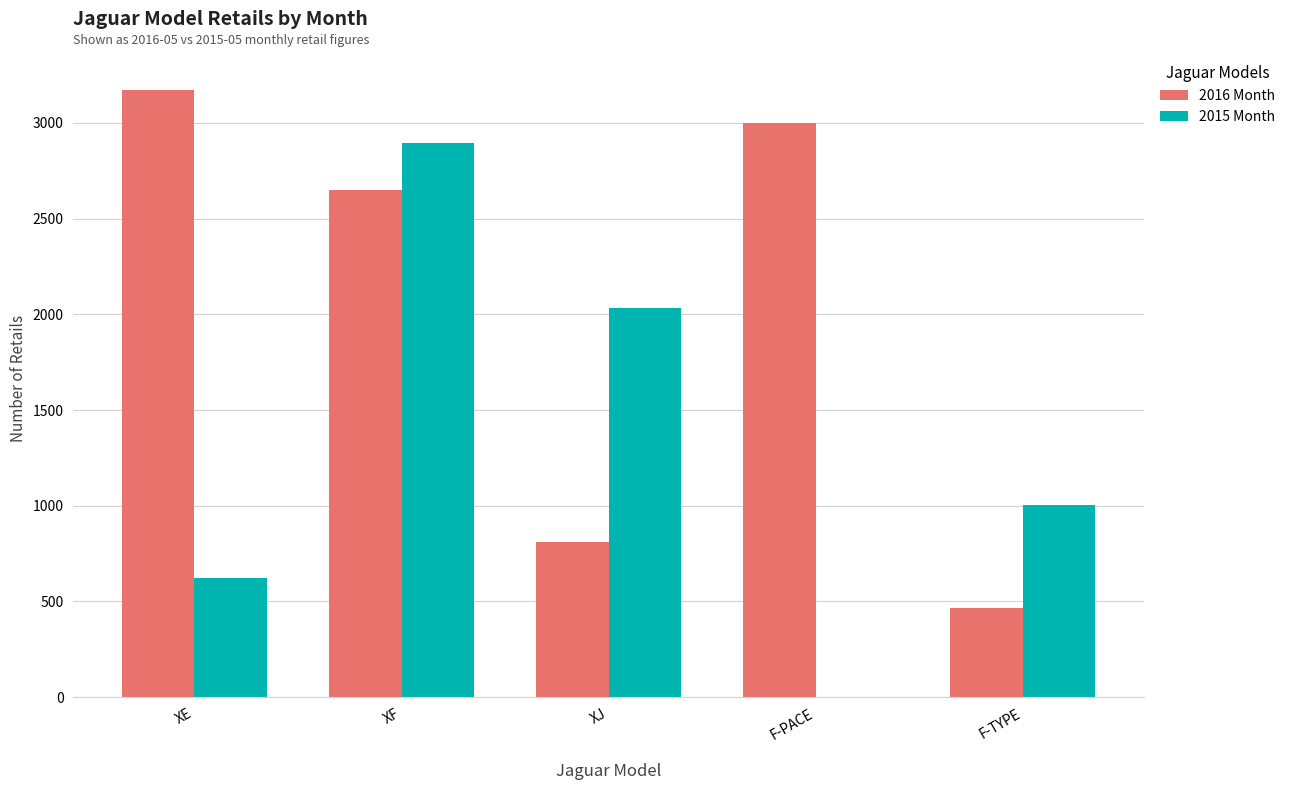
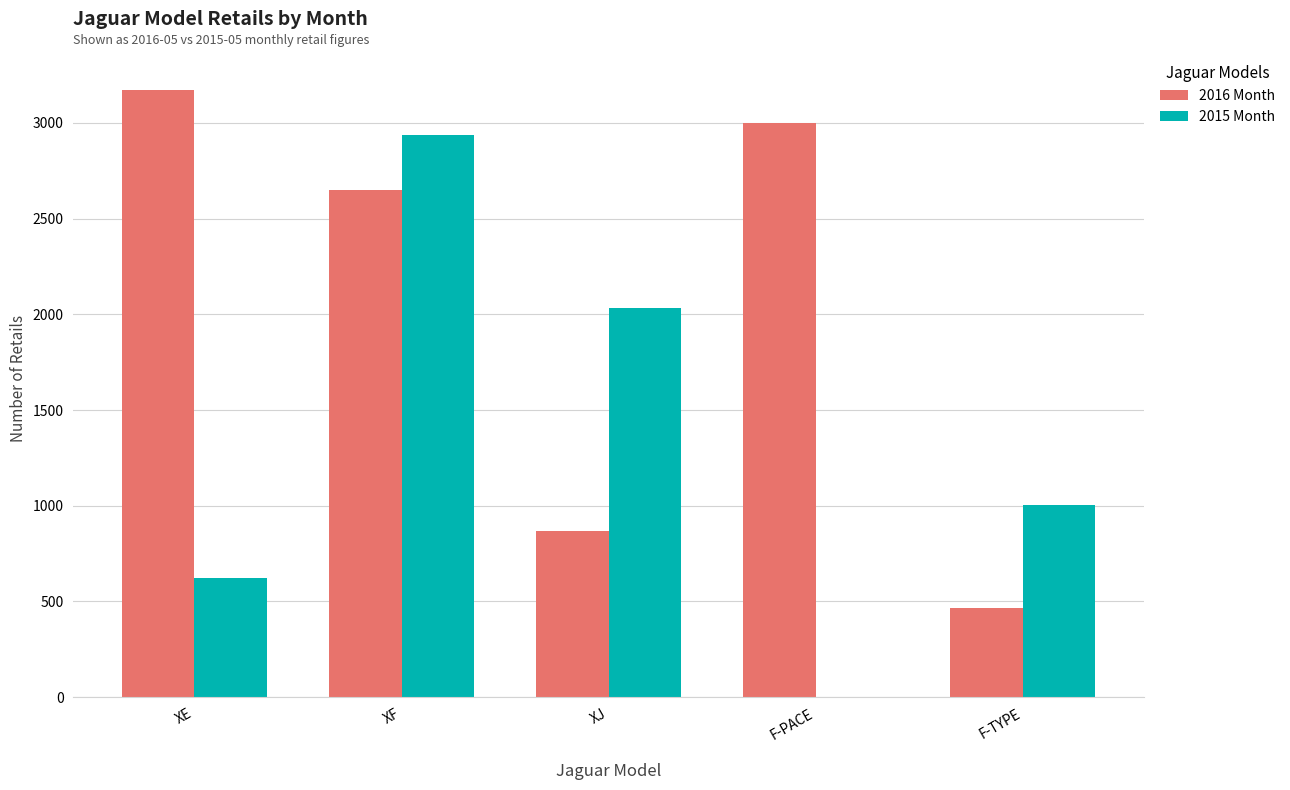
2015 Month, XF: 2890 -> 2940
2016 Month, XJ: 810 -> 870
